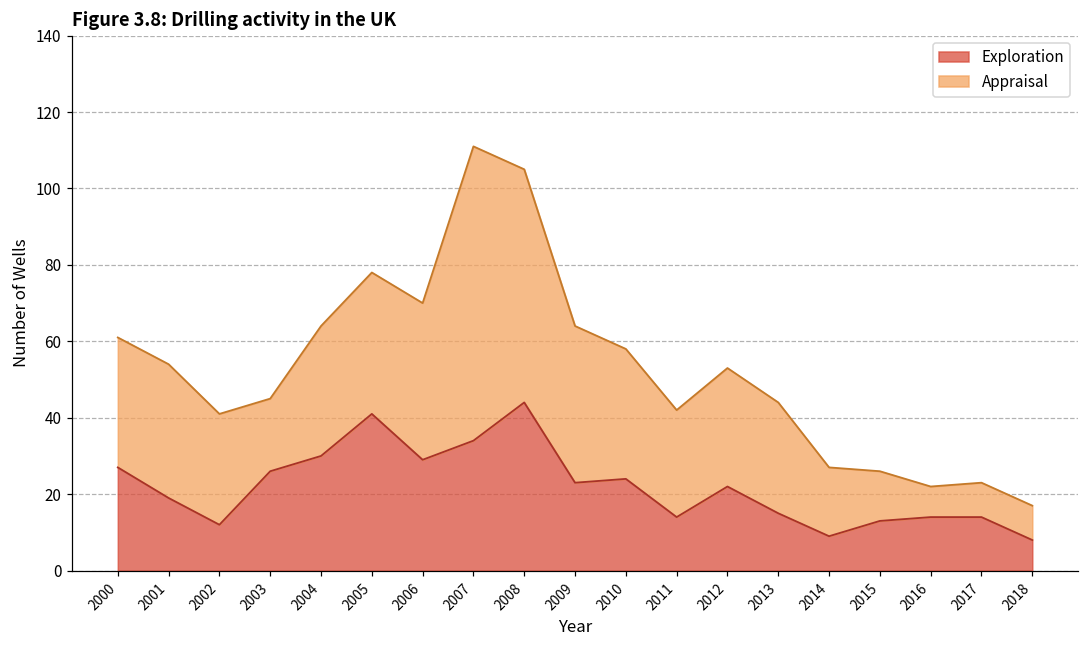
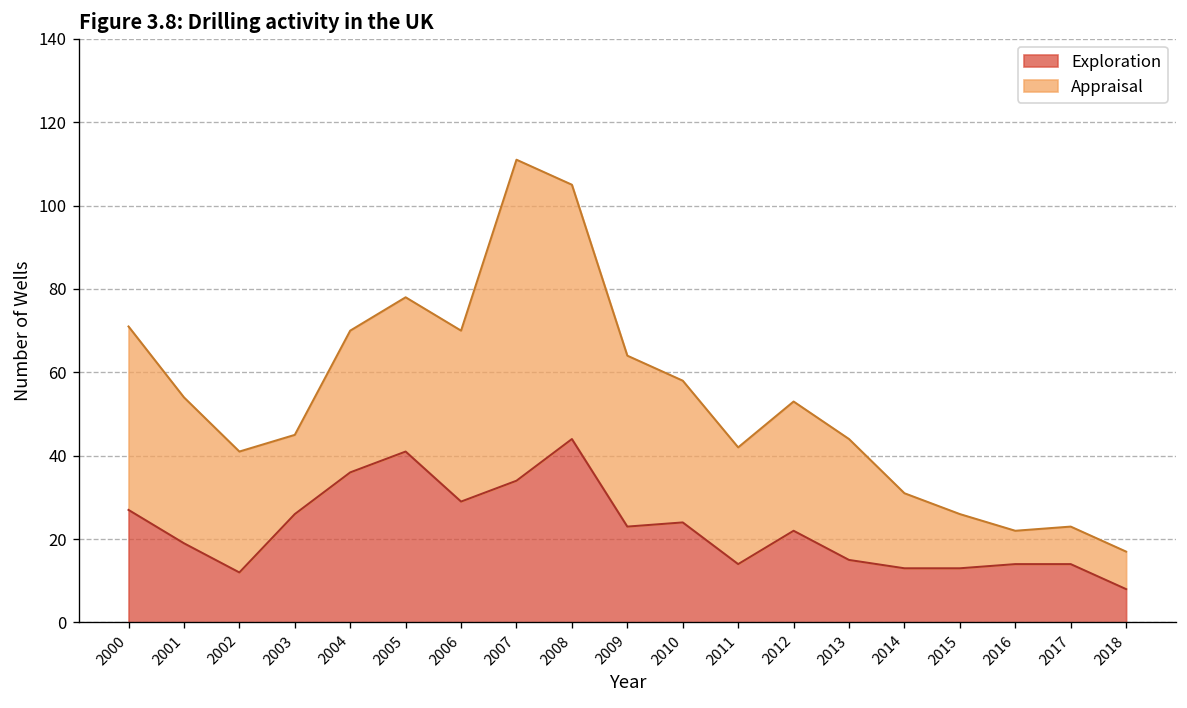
Appraisal, 2000: 34 -> 44
Exploration, 2004: 30 -> 36
Exploration, 2014: 9 -> 13
